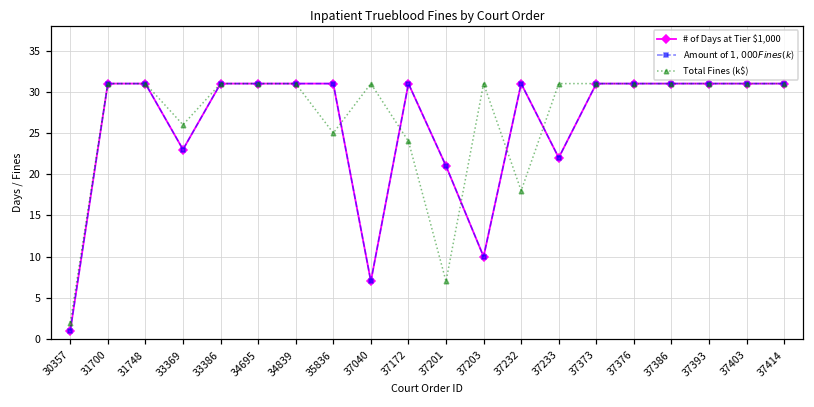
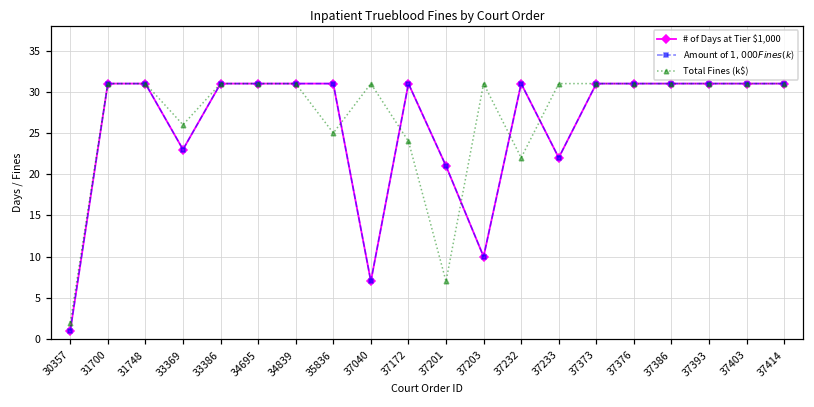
Total Fines (k$), 37232: 18 -> 22
